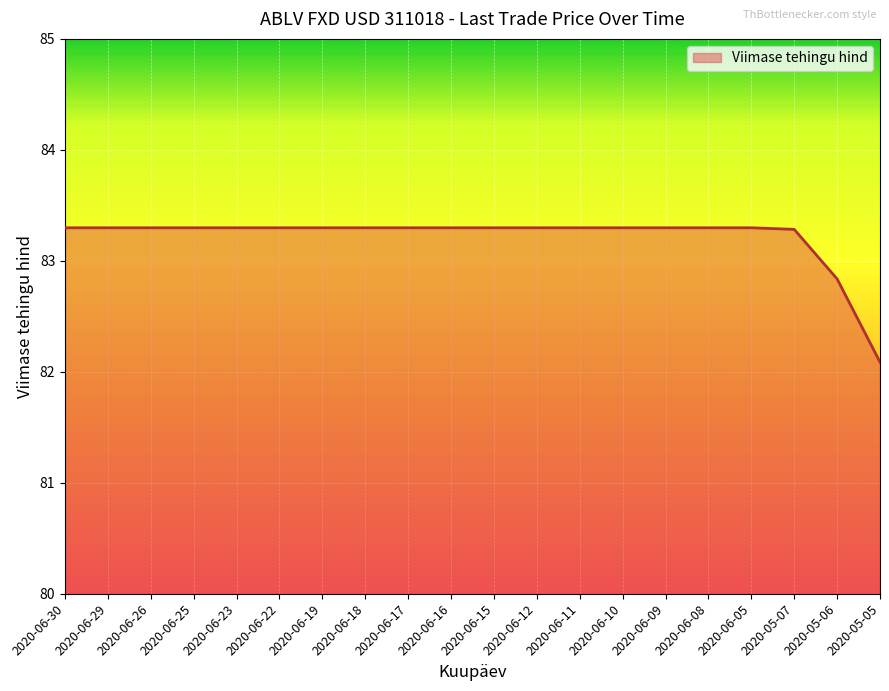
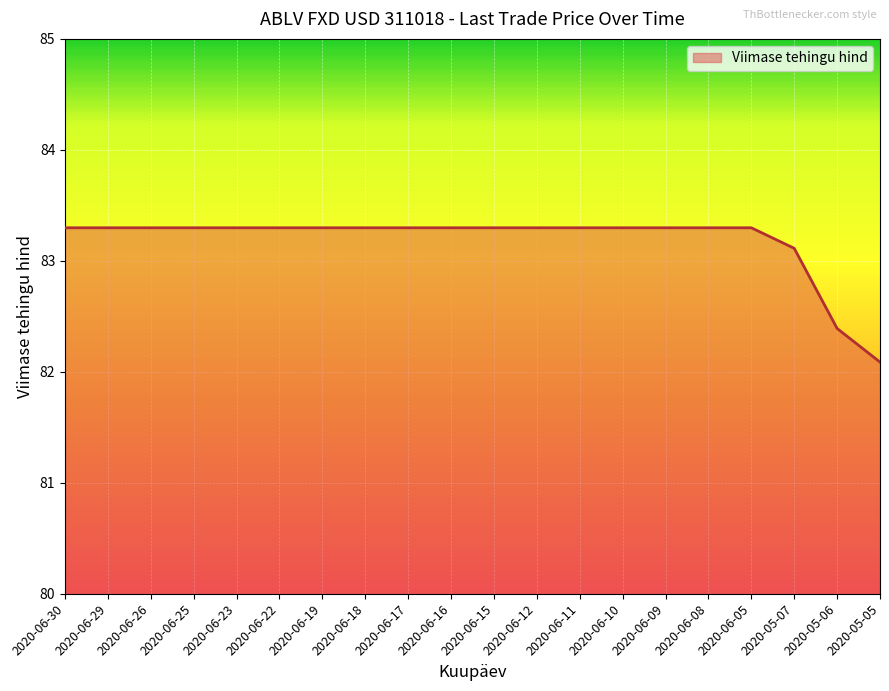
2020-05-07: 83.28 -> 83.11
2020-05-06: 82.84 -> 82.39
